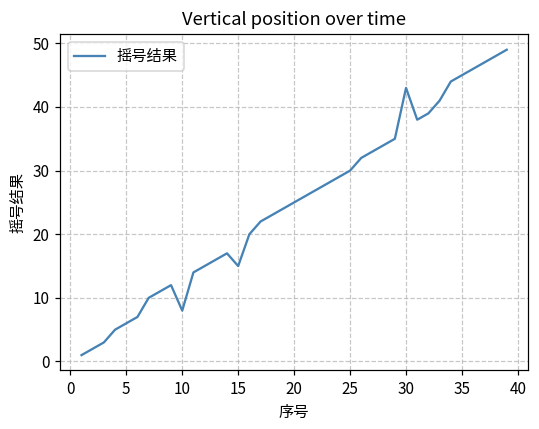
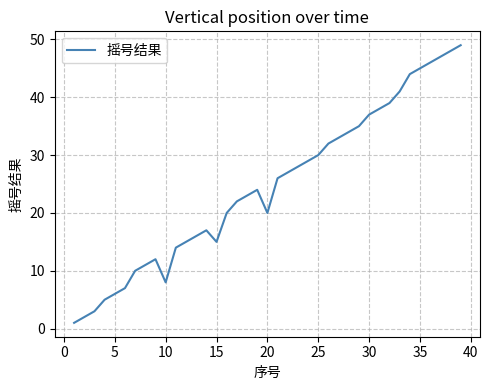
20: 25 -> 20
30: 43 -> 37
